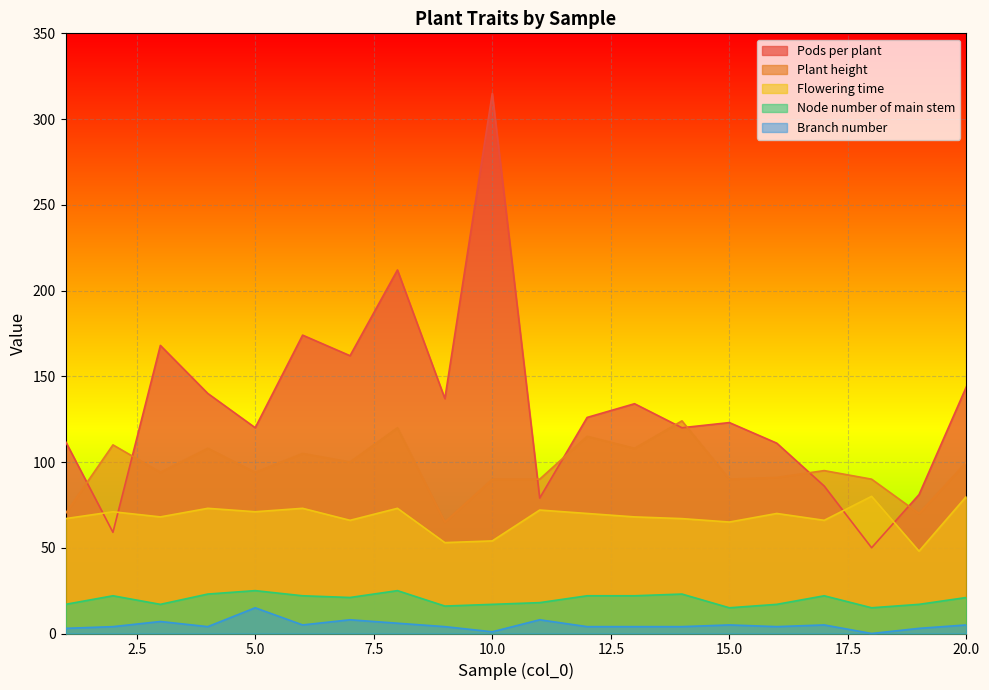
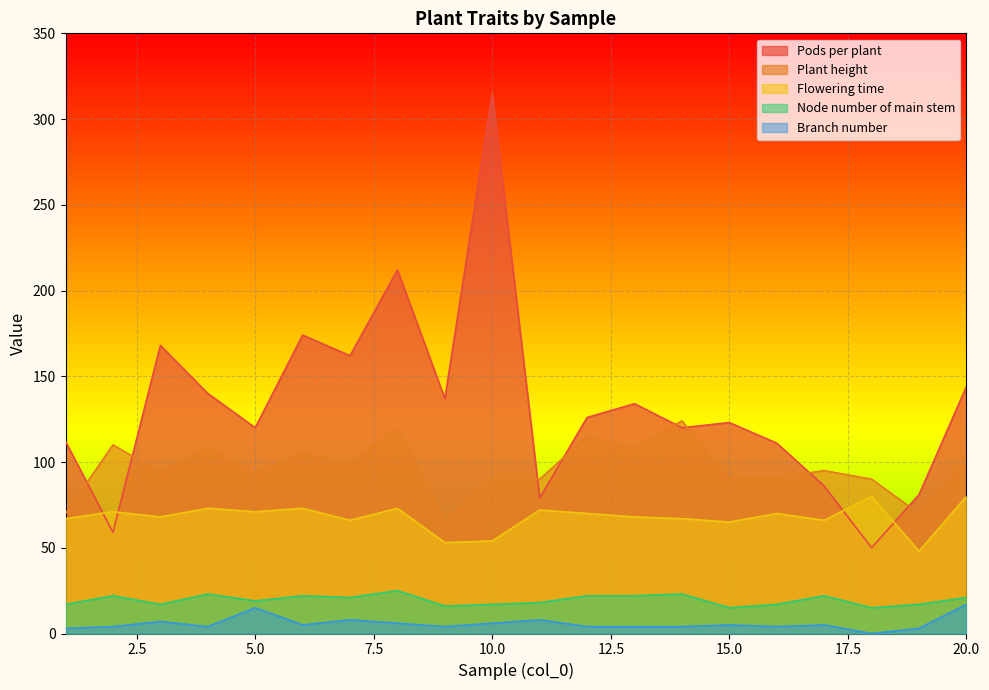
Node number of main stem, 5.0: 25 -> 19
Branch number, 10.0: 1 -> 6
Branch number, 20.0: 5 -> 17
